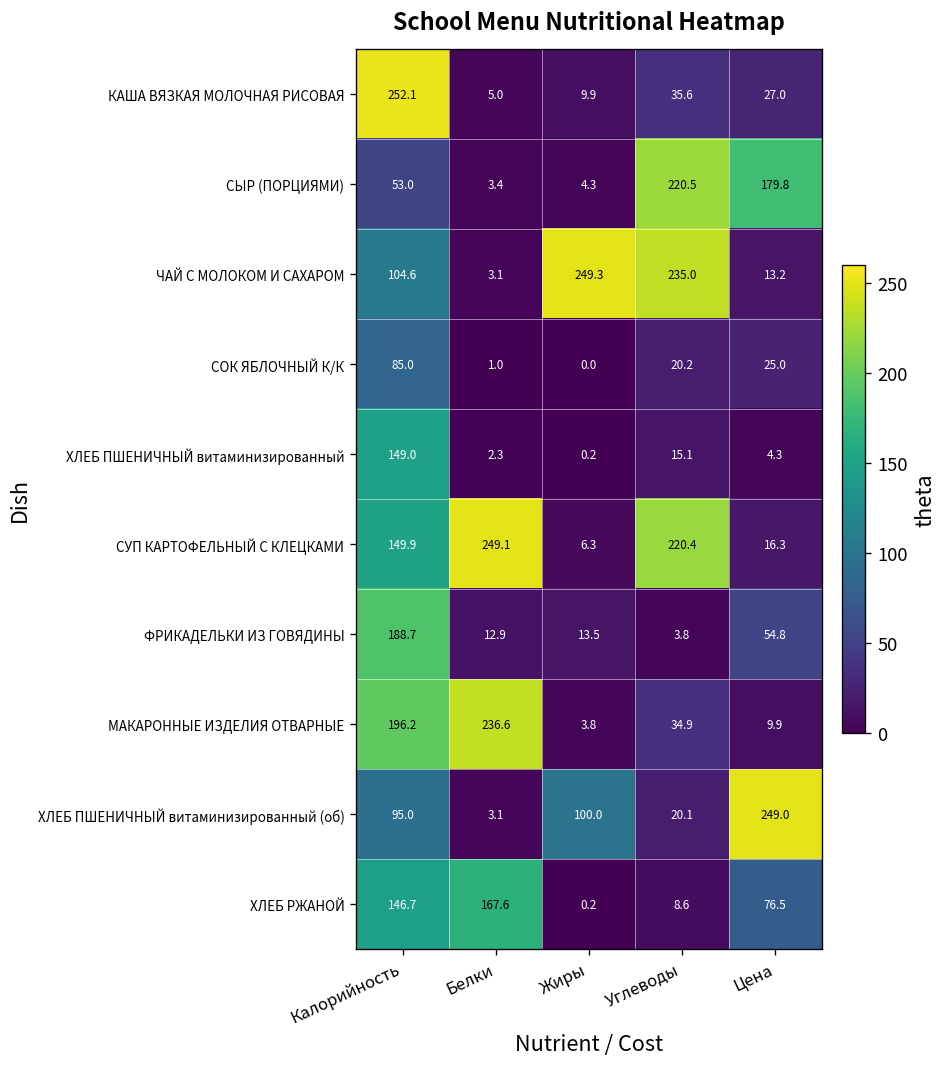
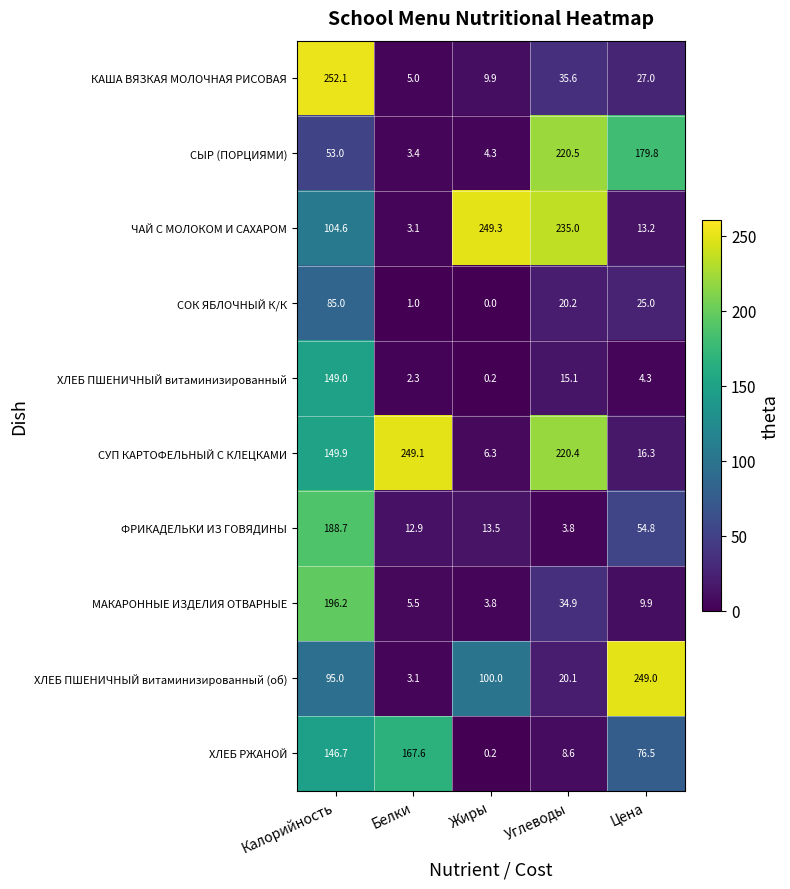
МАКАРОННЫЕ ИЗДЕЛИЯ ОТВАРНЫЕ, Белки: 236.6 -> 5.5
